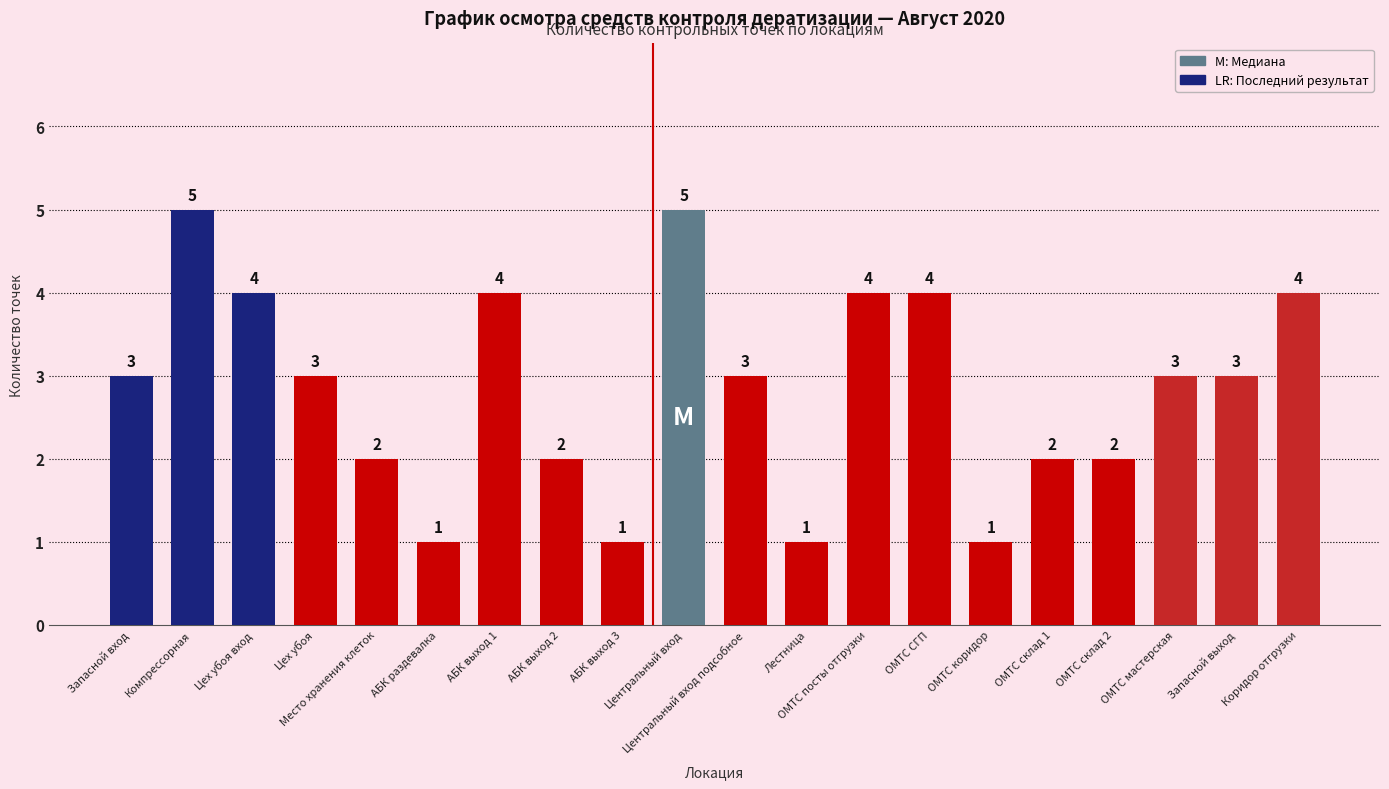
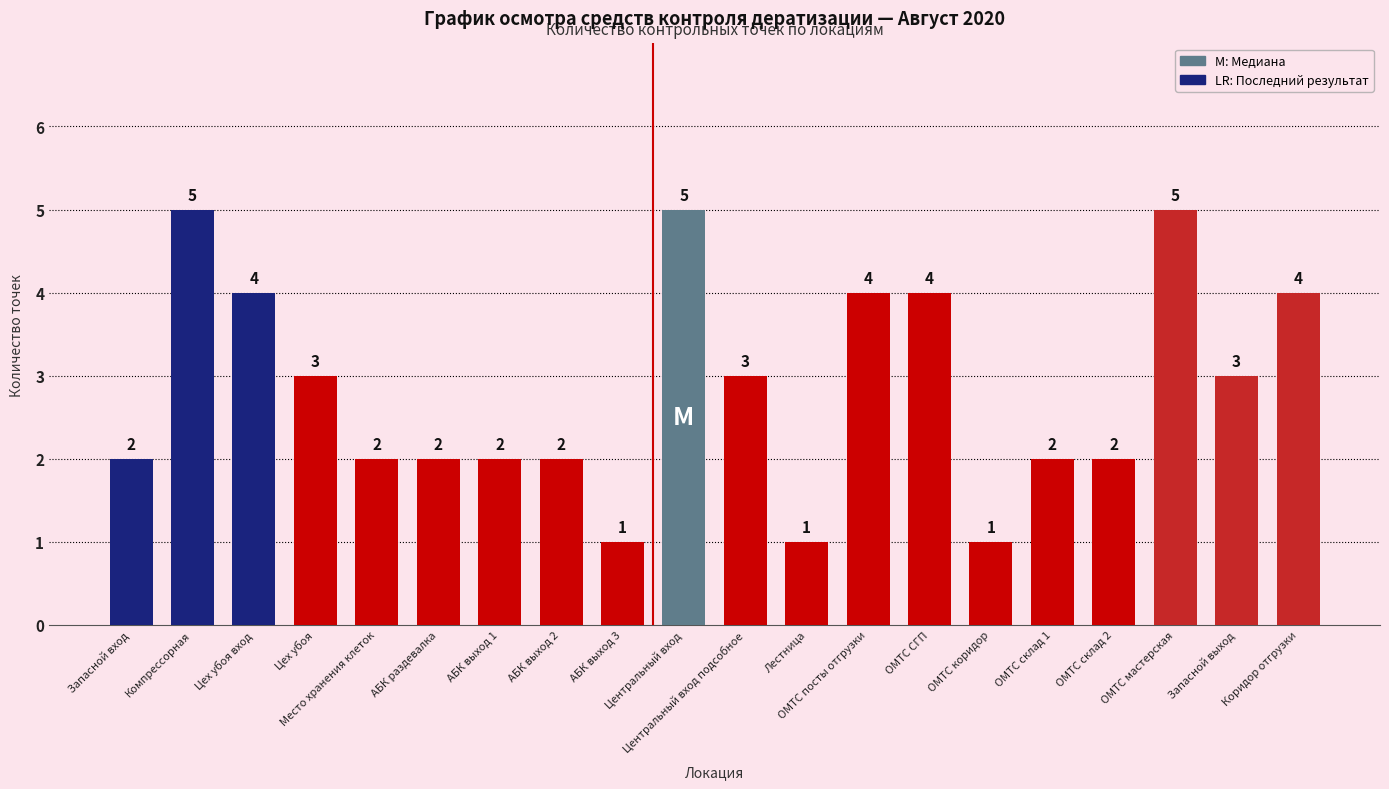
Запасной вход: 3 -> 2
АБК раздевалка: 1 -> 2
АБК выход 1: 4 -> 2
ОМТС мастерская: 3 -> 5
